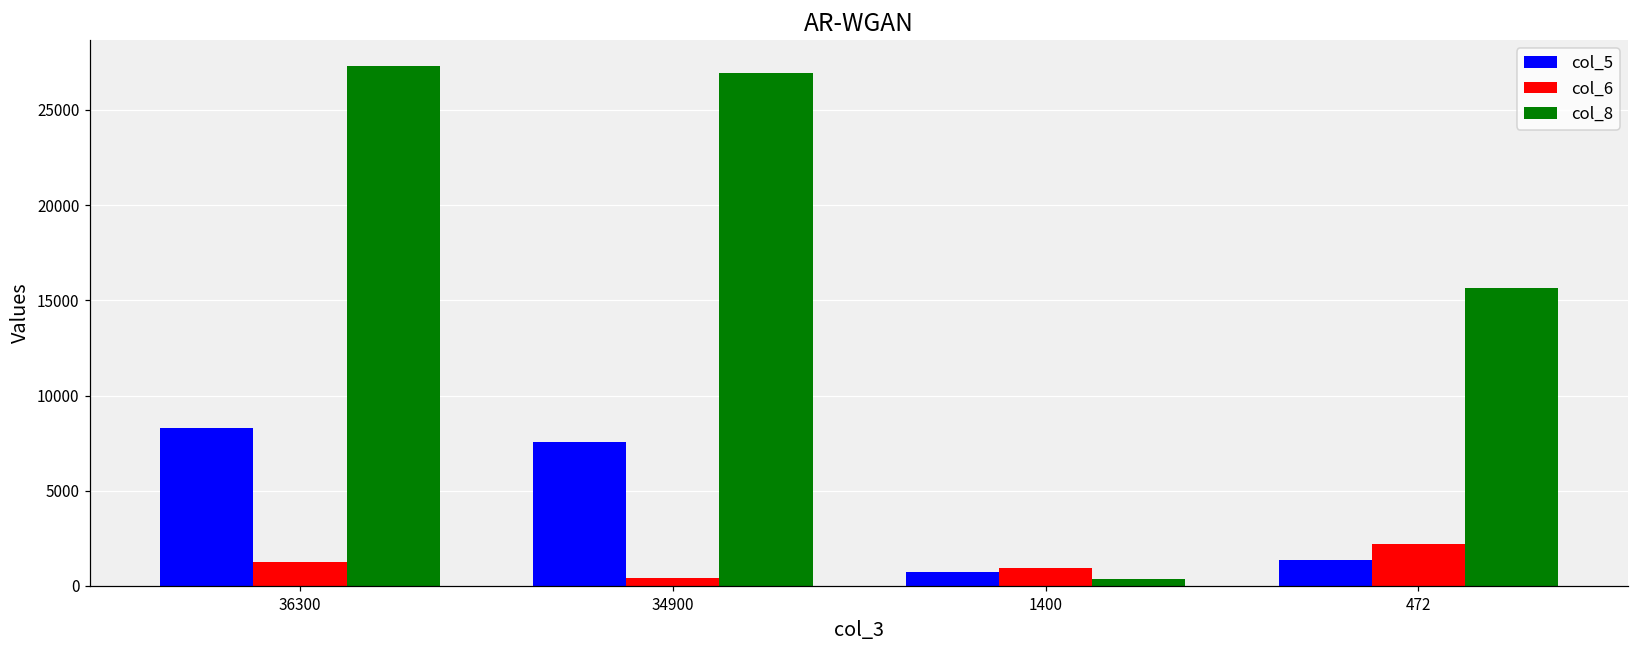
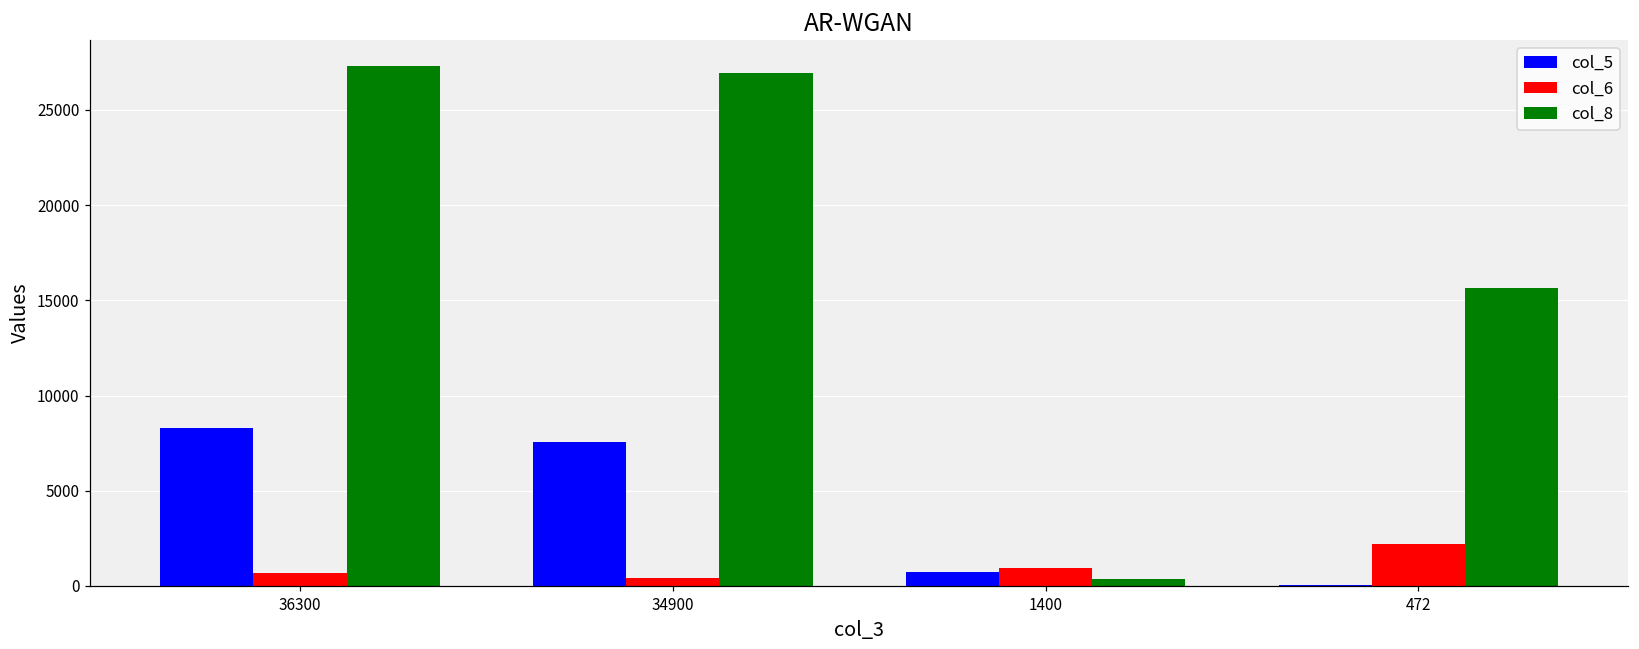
col_6, 36300: 1300 -> 700
col_5, 472: 1400 -> 100
